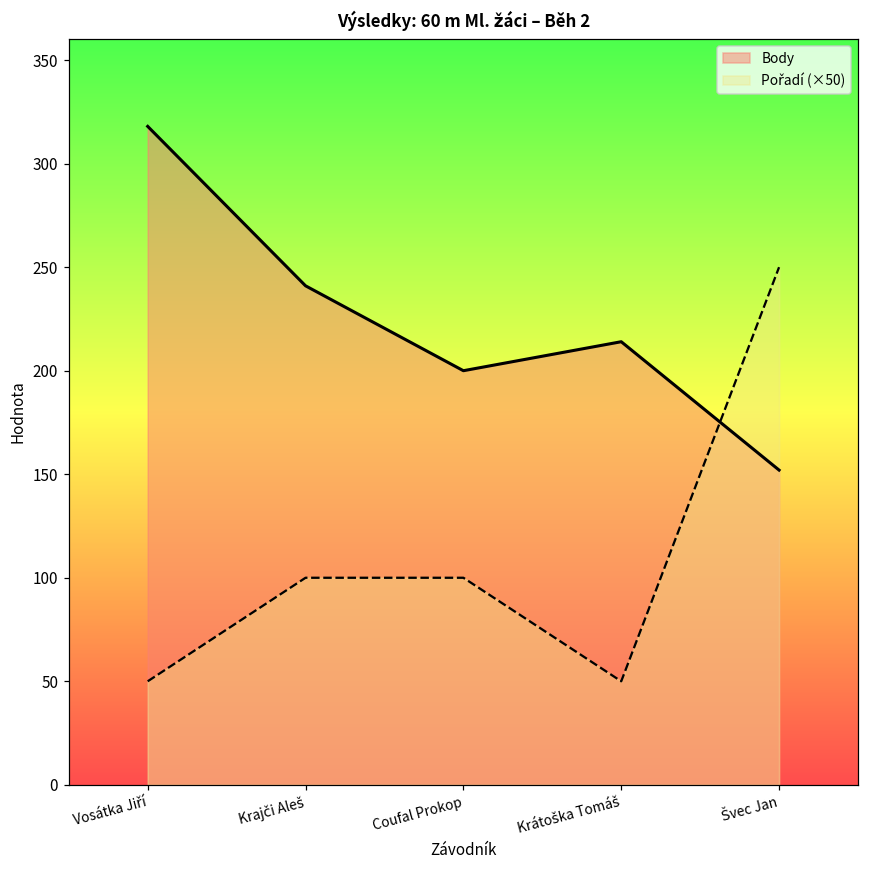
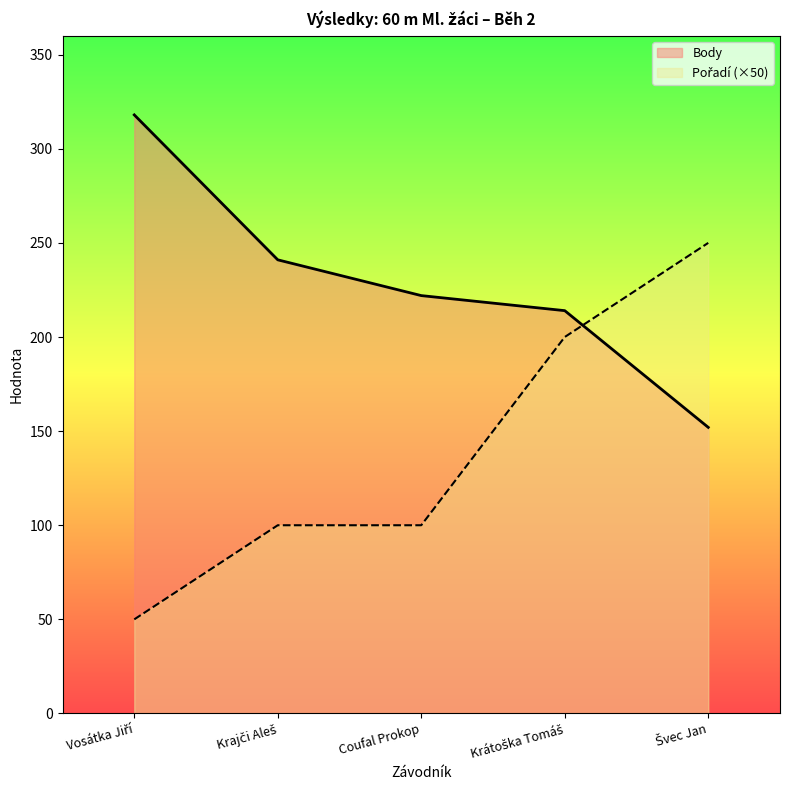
Body, Coufal Prokop: 200 -> 222
Pořadí (×50), Krátoška Tomáš: 50 -> 200
